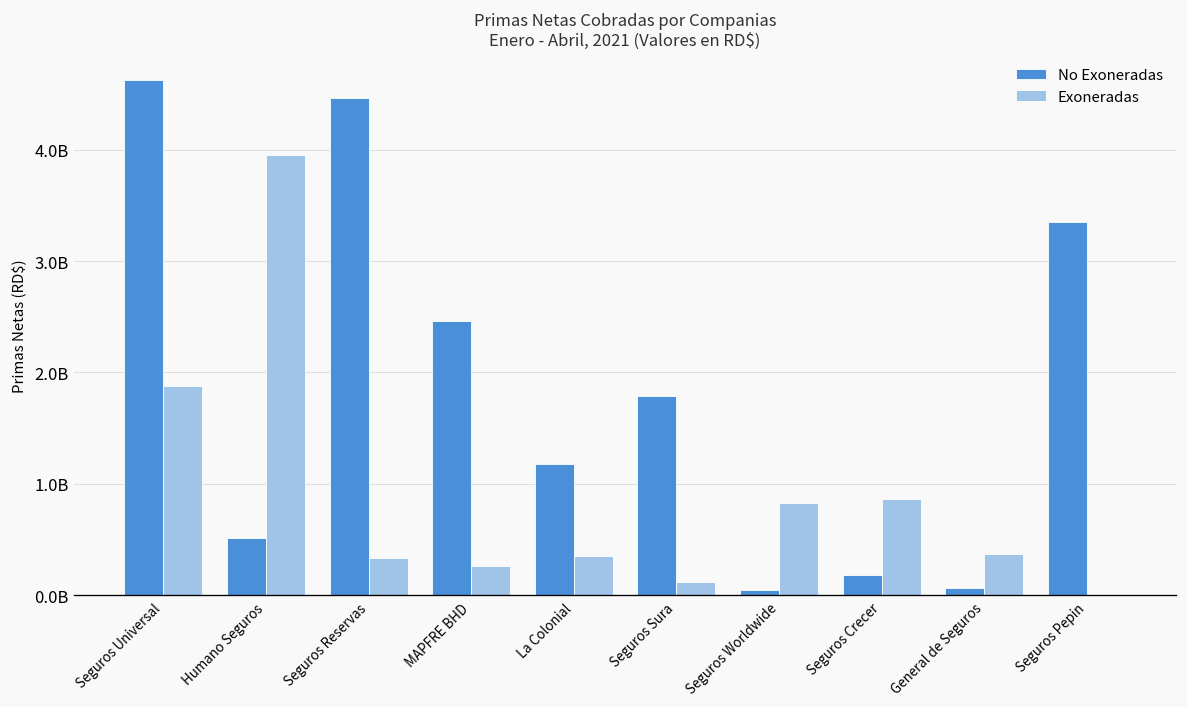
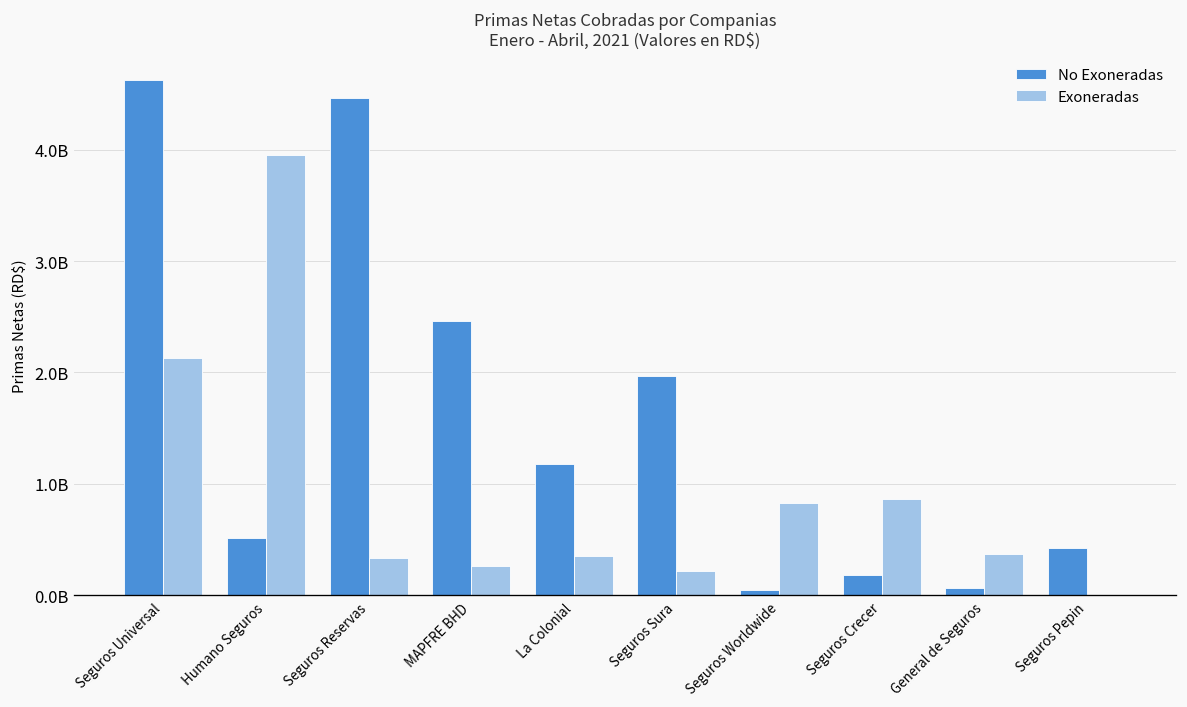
Exoneradas, Seguros Universal: 1900000000 -> 2100000000
No Exoneradas, Seguros Sura: 1800000000 -> 2000000000
Exoneradas, Seguros Sura: 100000000 -> 200000000
No Exoneradas, Seguros Pepin: 3300000000 -> 400000000
